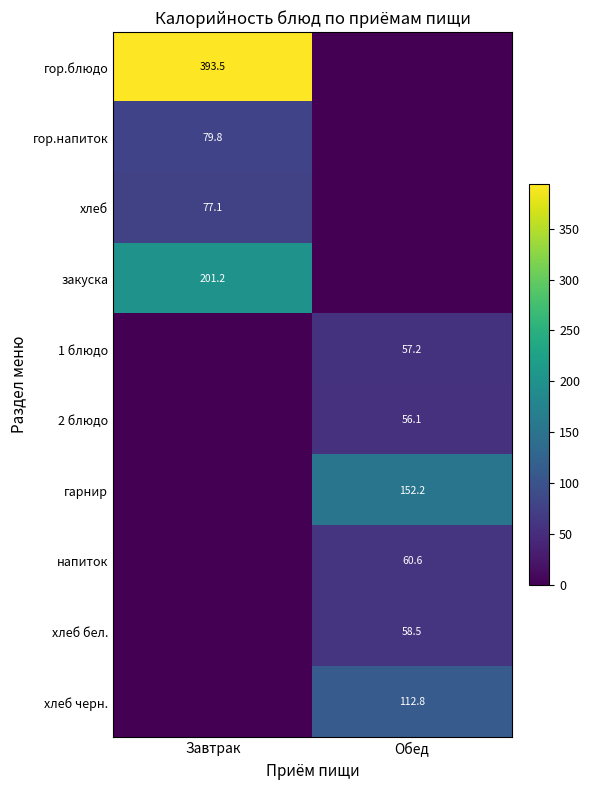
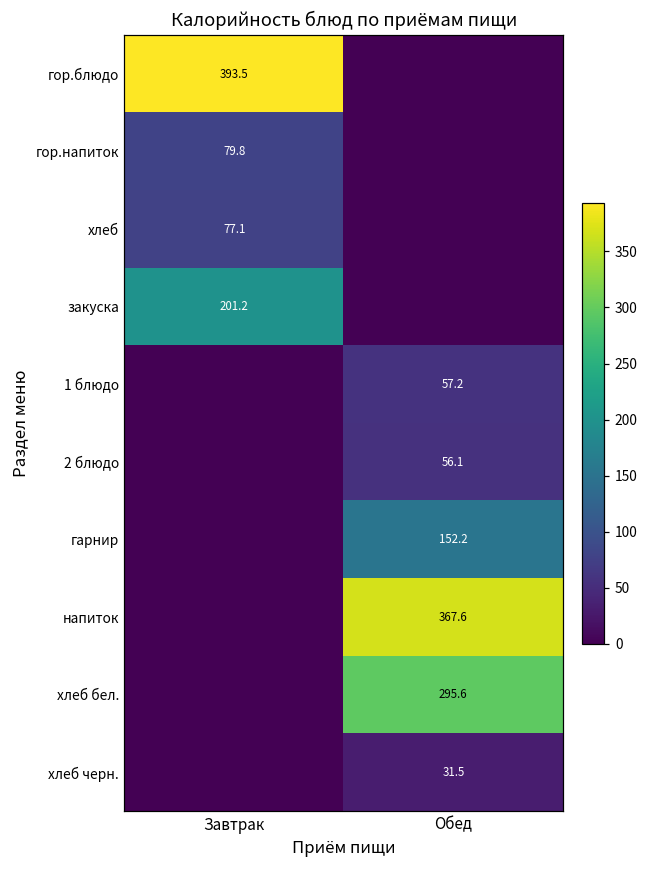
напиток, Обед: 60.6 -> 367.6
хлеб бел., Обед: 58.5 -> 295.6
хлеб черн., Обед: 112.8 -> 31.5
